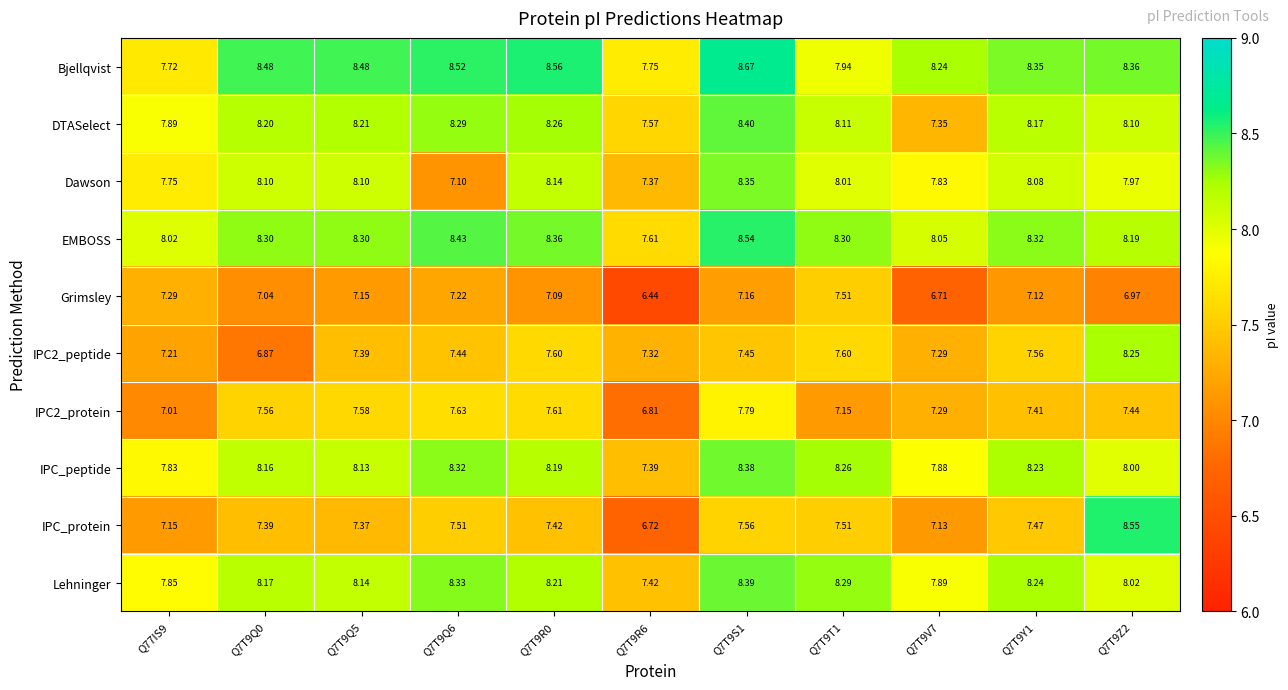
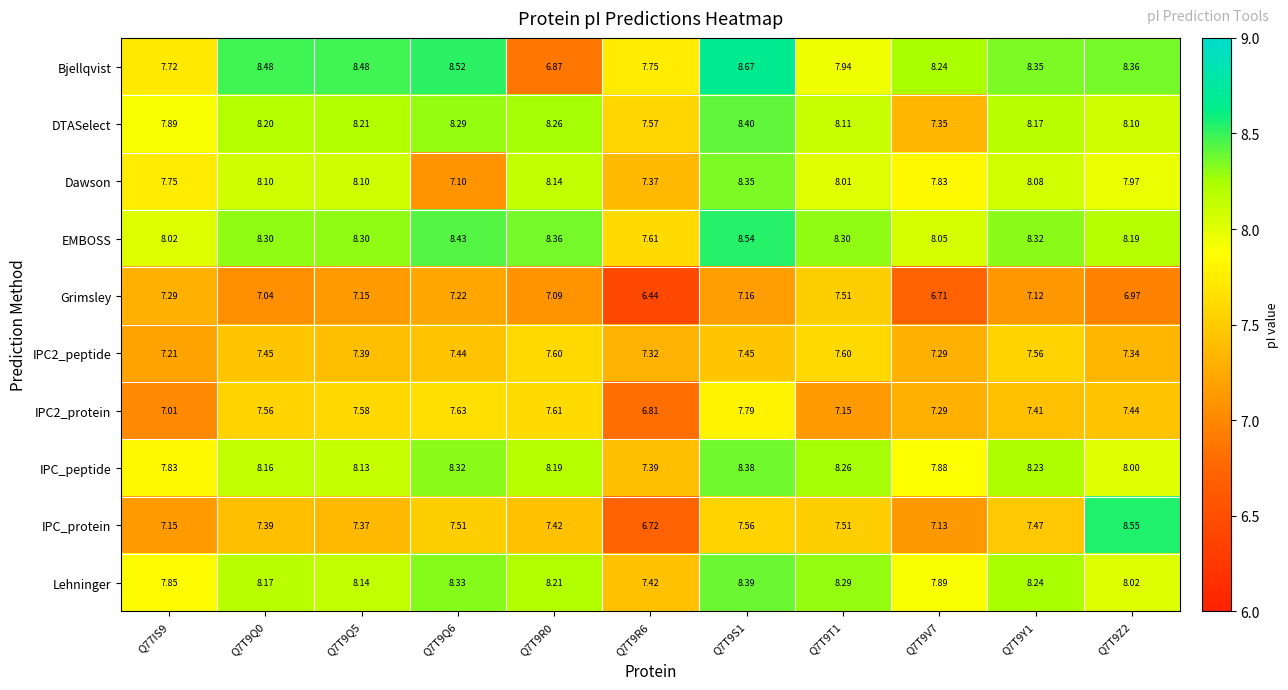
Bjellqvist, Q7T9R0: 8.56 -> 6.87
IPC2_peptide, Q7T9Q0: 6.87 -> 7.45
IPC2_peptide, Q7T9Z2: 8.25 -> 7.34
